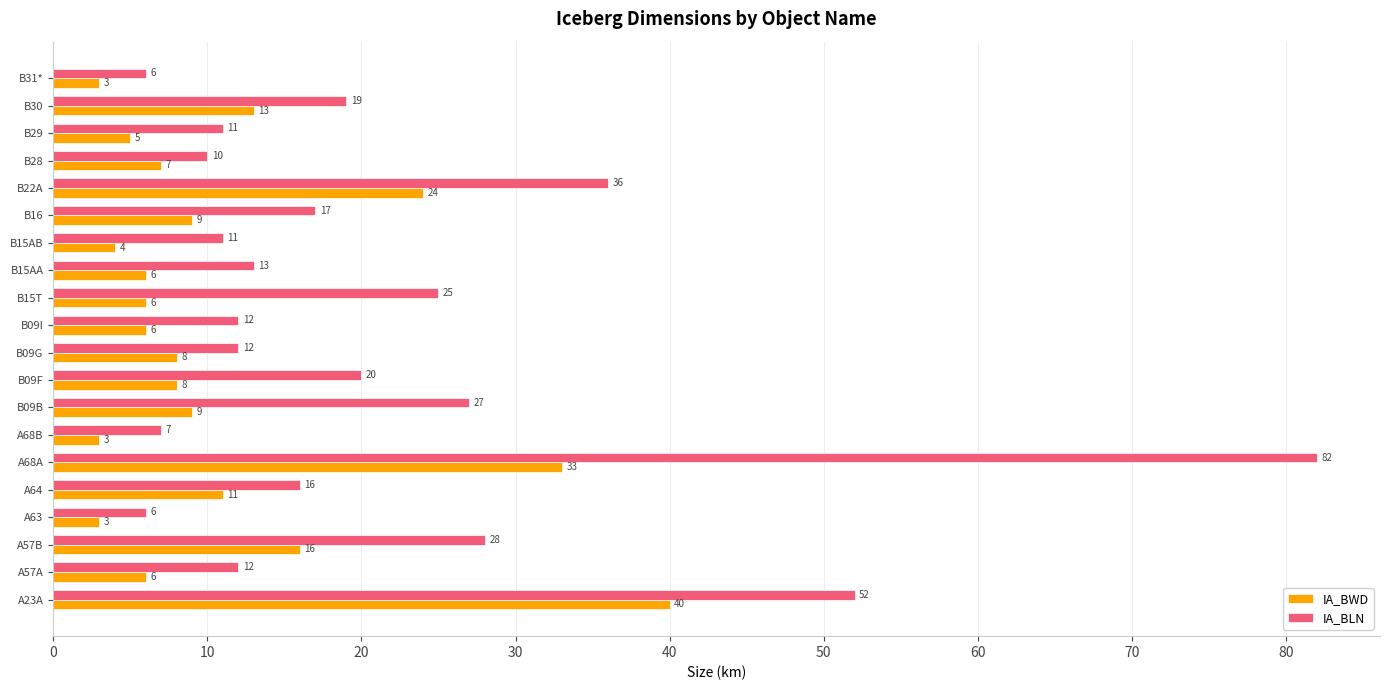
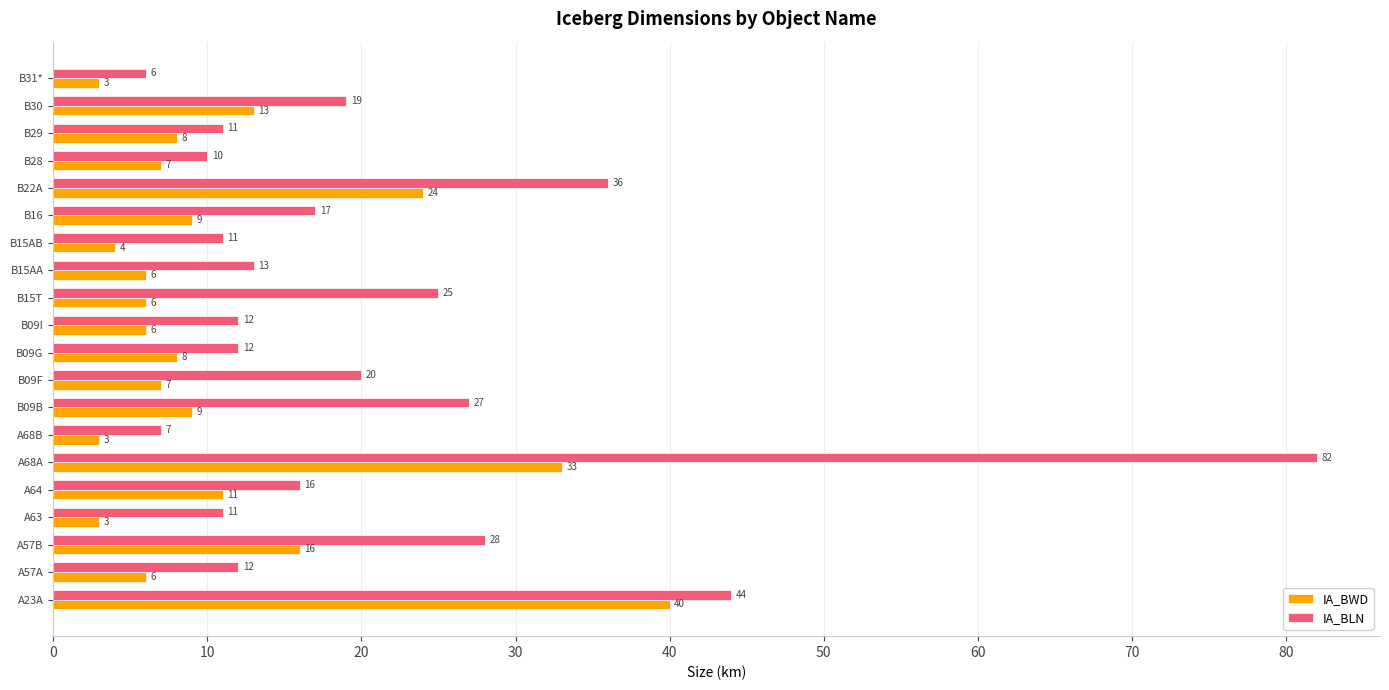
IA_BWD, B29: 5 -> 8
IA_BWD, B09F: 8 -> 7
IA_BLN, A63: 6 -> 11
IA_BLN, A23A: 52 -> 44
